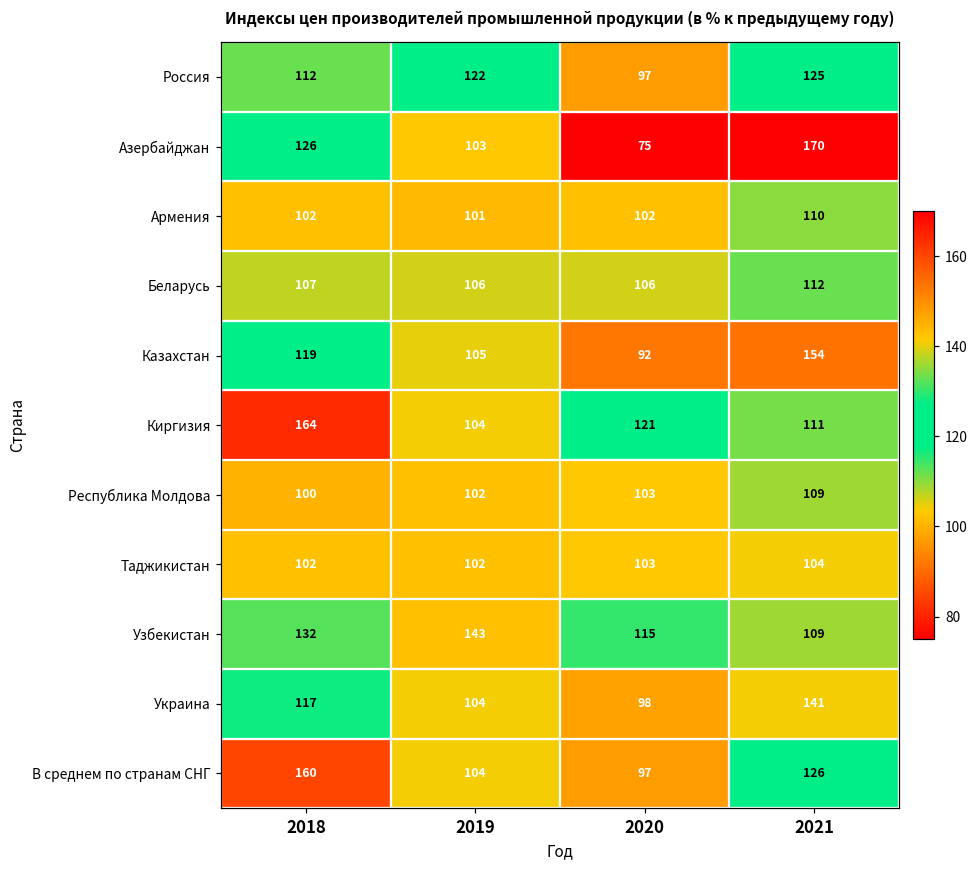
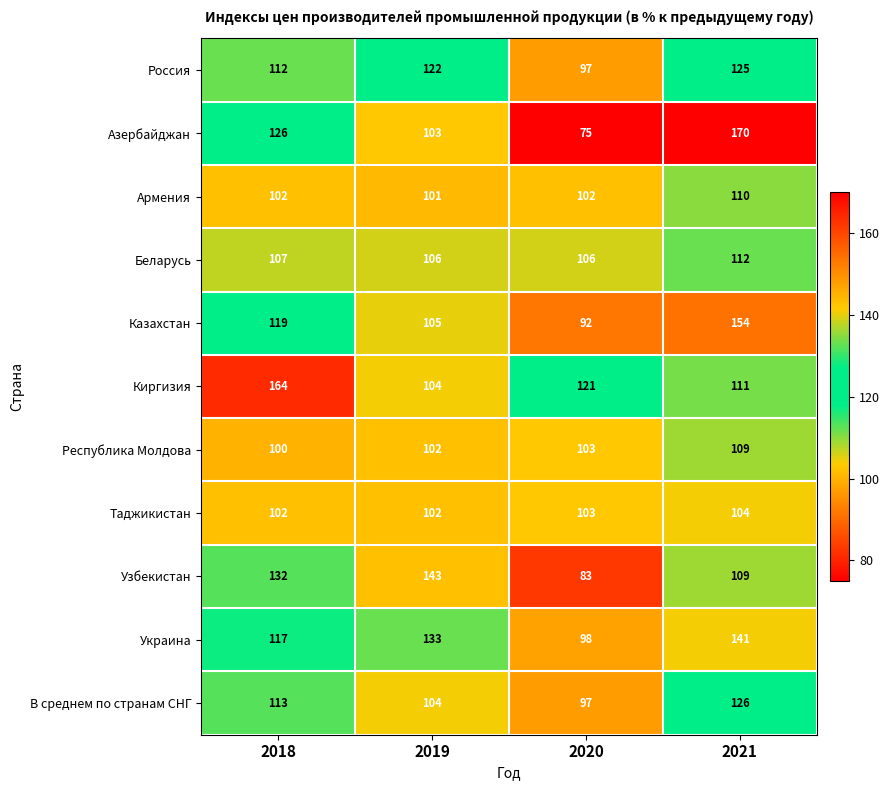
Узбекистан, 2020: 115 -> 83
Украина, 2019: 104 -> 133
В среднем по странам СНГ, 2018: 160 -> 113
